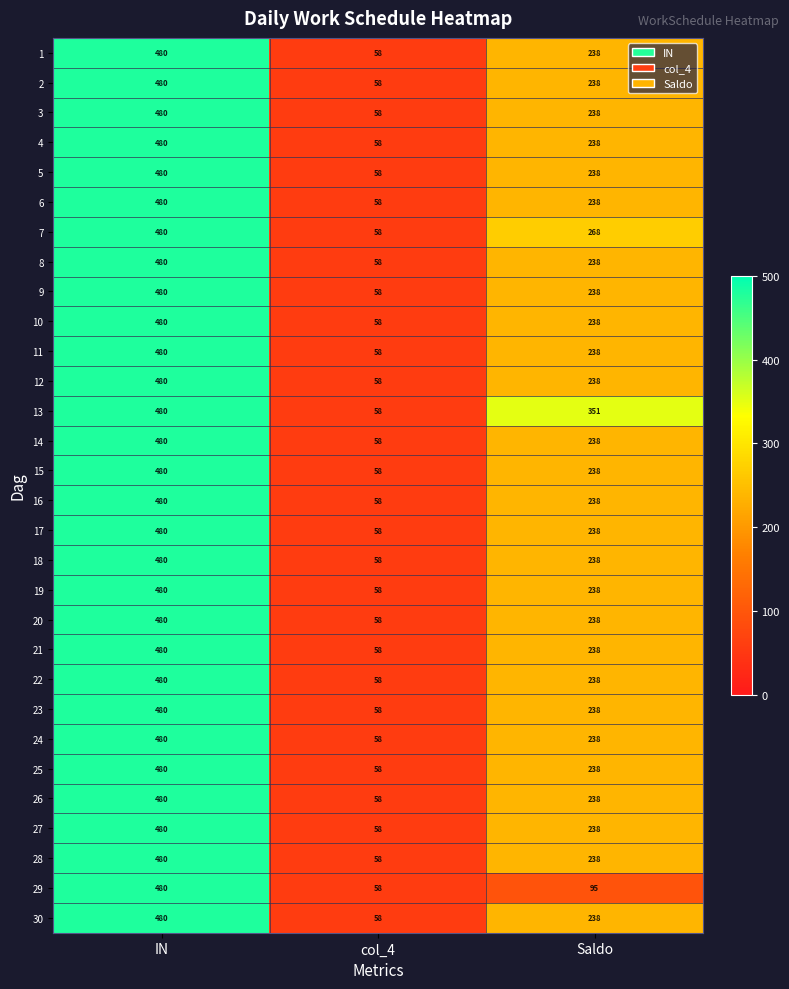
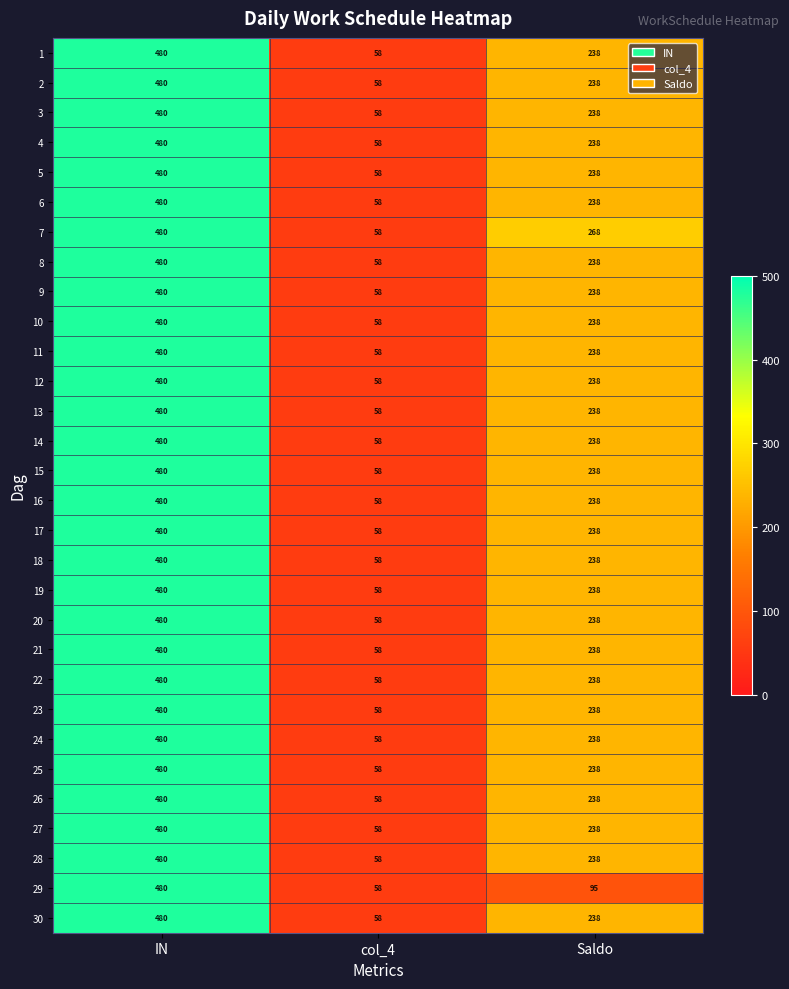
13, Saldo: 351 -> 238
